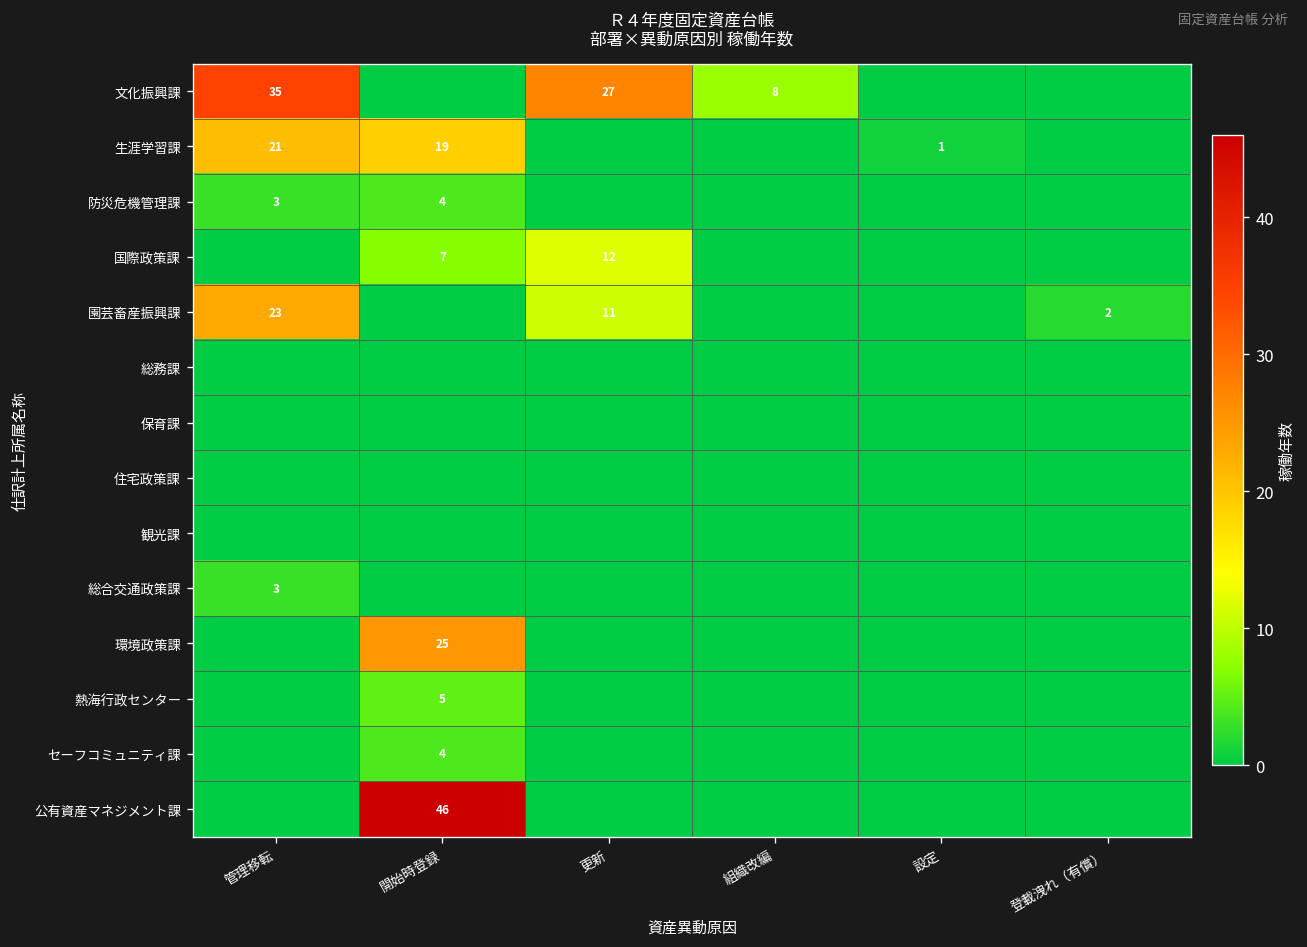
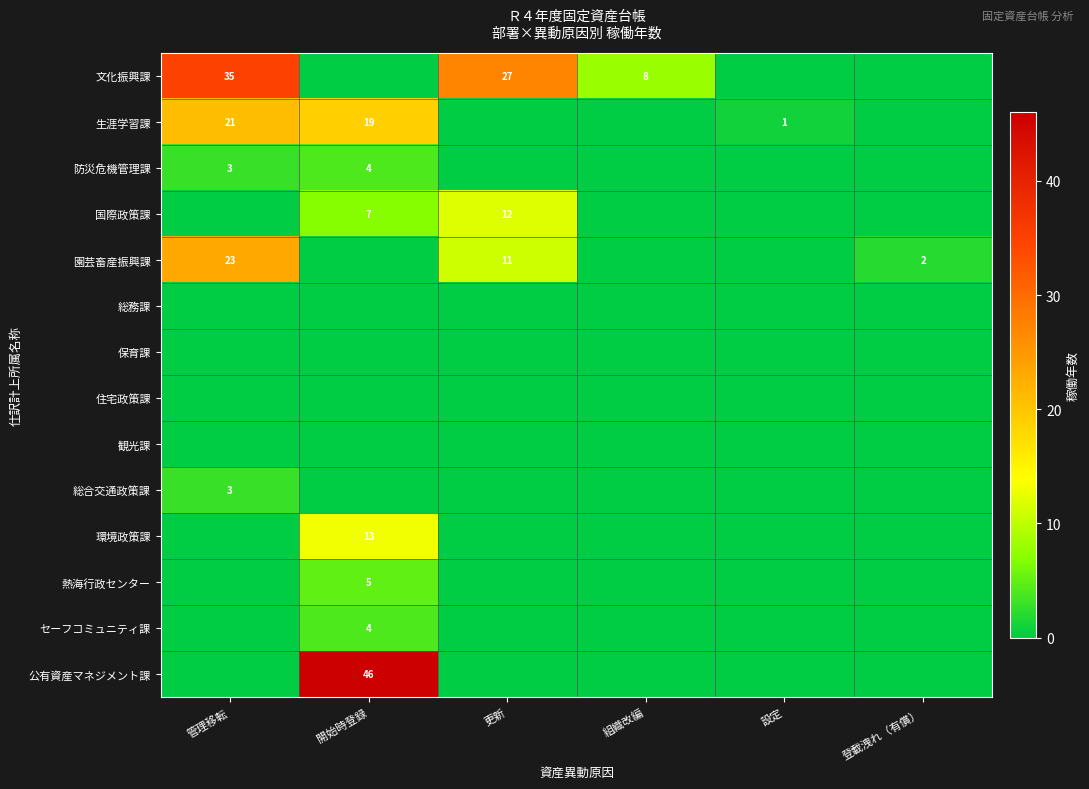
環境政策課, 開始時登録: 25 -> 13
